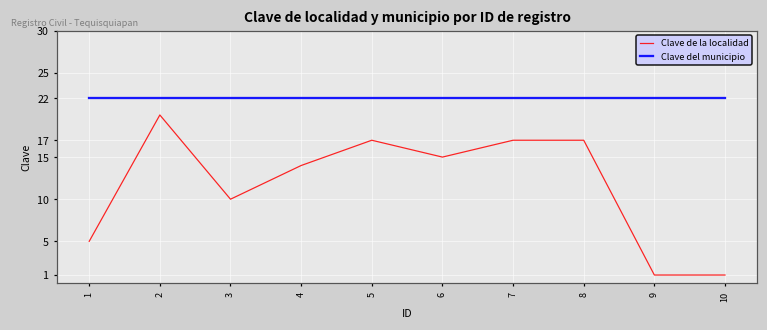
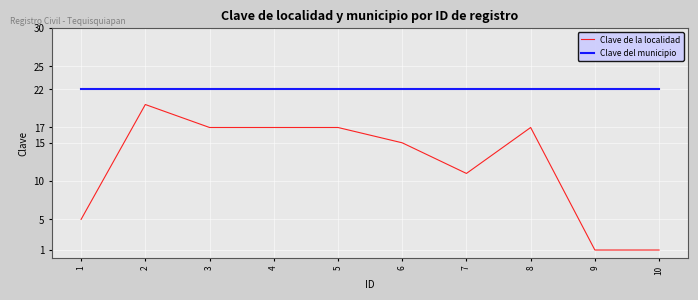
Clave de la localidad, 3: 10 -> 17
Clave de la localidad, 4: 14 -> 17
Clave de la localidad, 7: 17 -> 11
